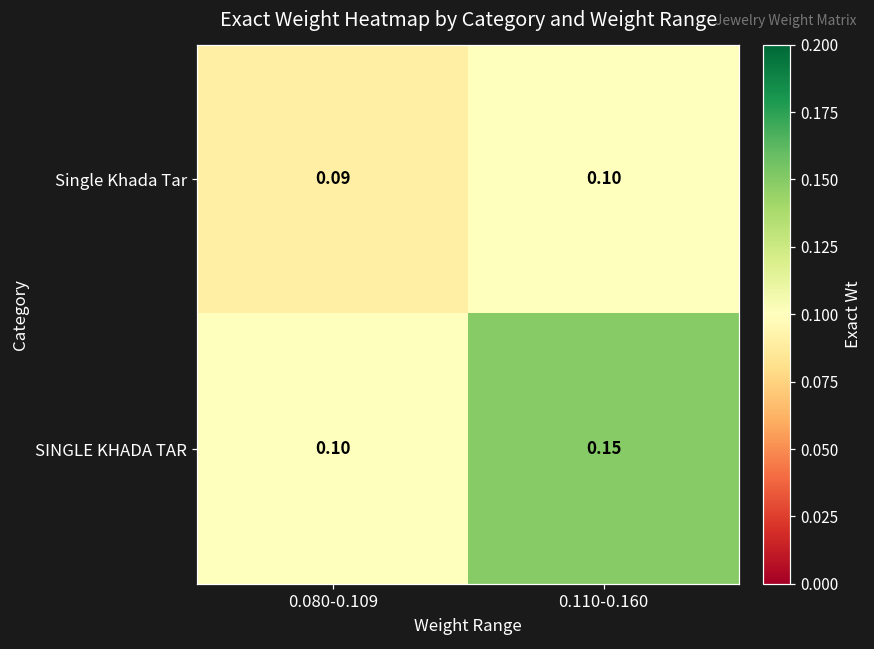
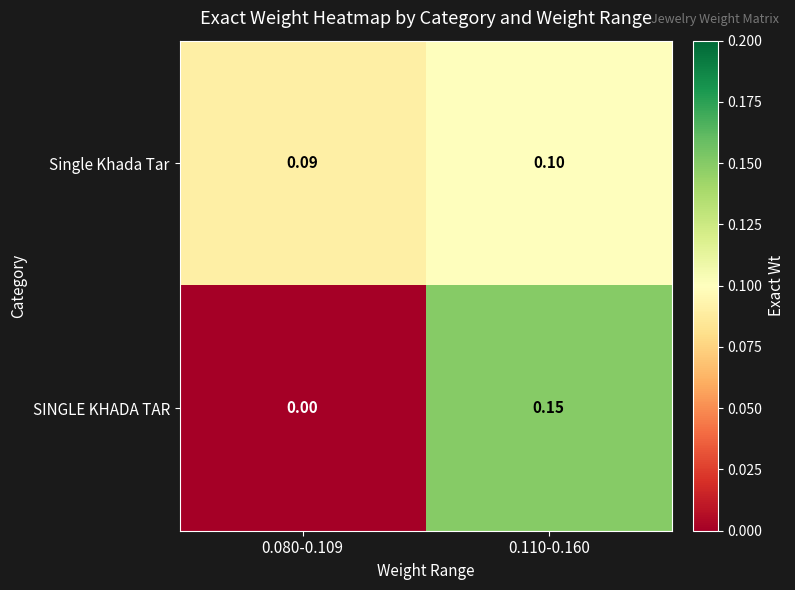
SINGLE KHADA TAR, 0.080-0.109: 0.10 -> 0.00
